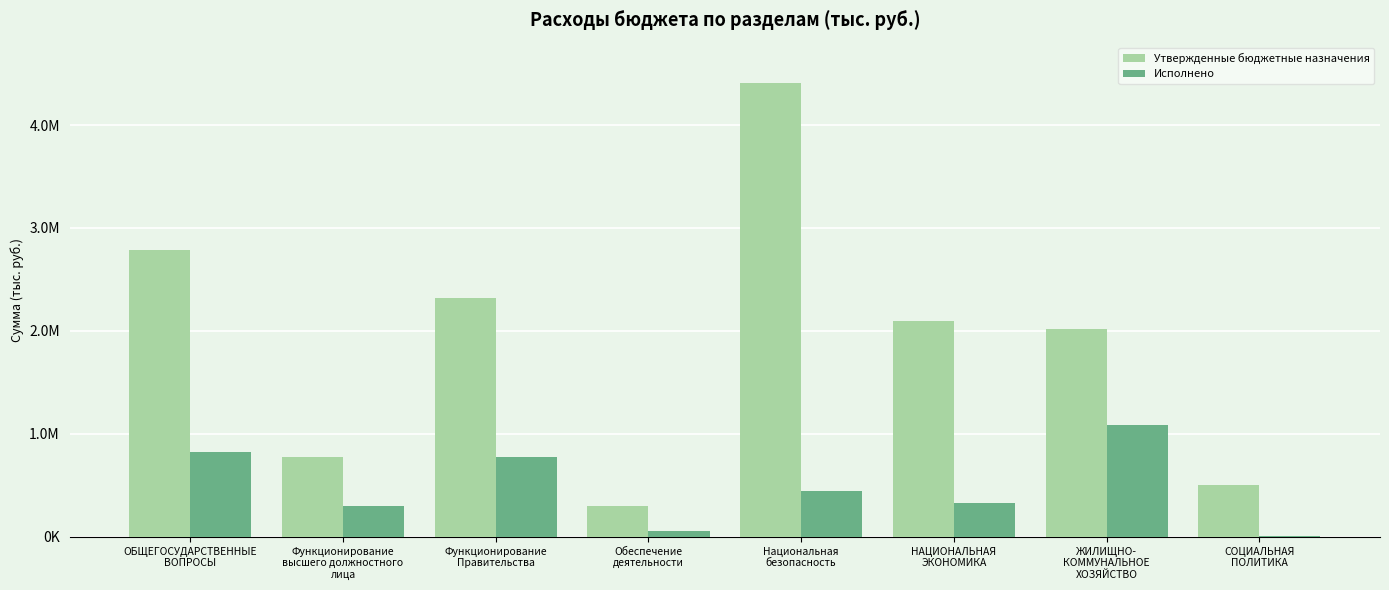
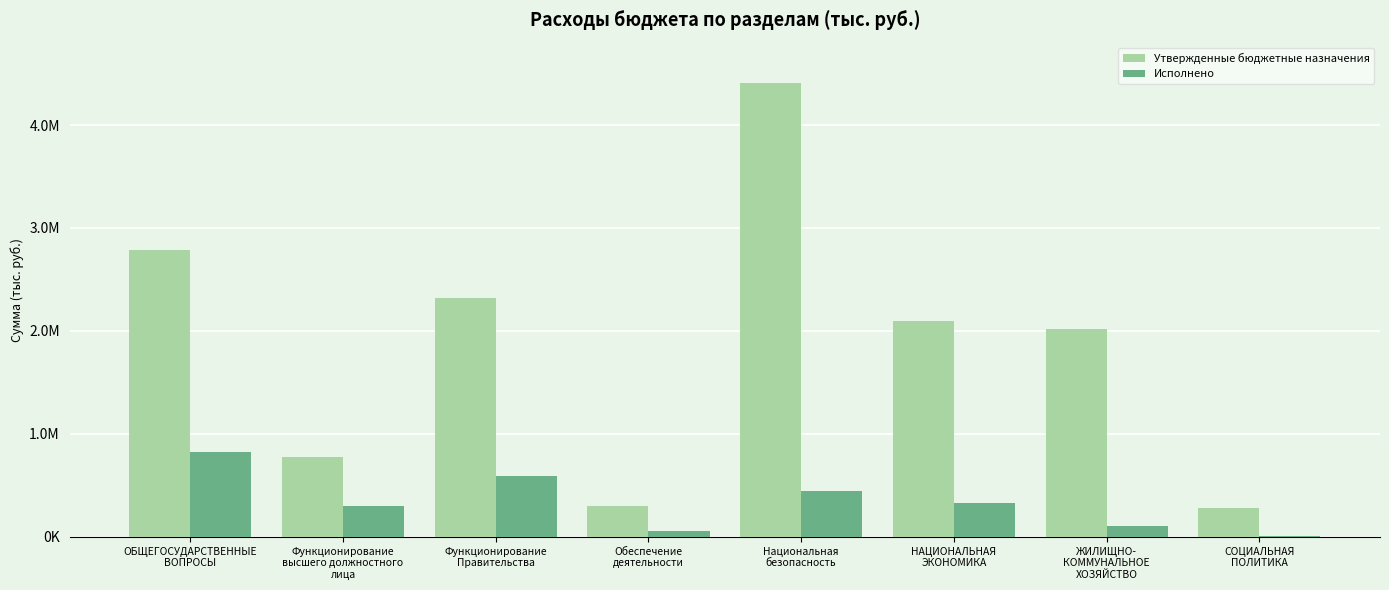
Исполнено, Функционирование Правительства: 780000 -> 590000
Исполнено, ЖИЛИЩНО- КОММУНАЛЬНОЕ ХОЗЯЙСТВО: 1090000 -> 110000
Утвержденные бюджетные назначения, СОЦИАЛЬНАЯ ПОЛИТИКА: 500000 -> 280000
